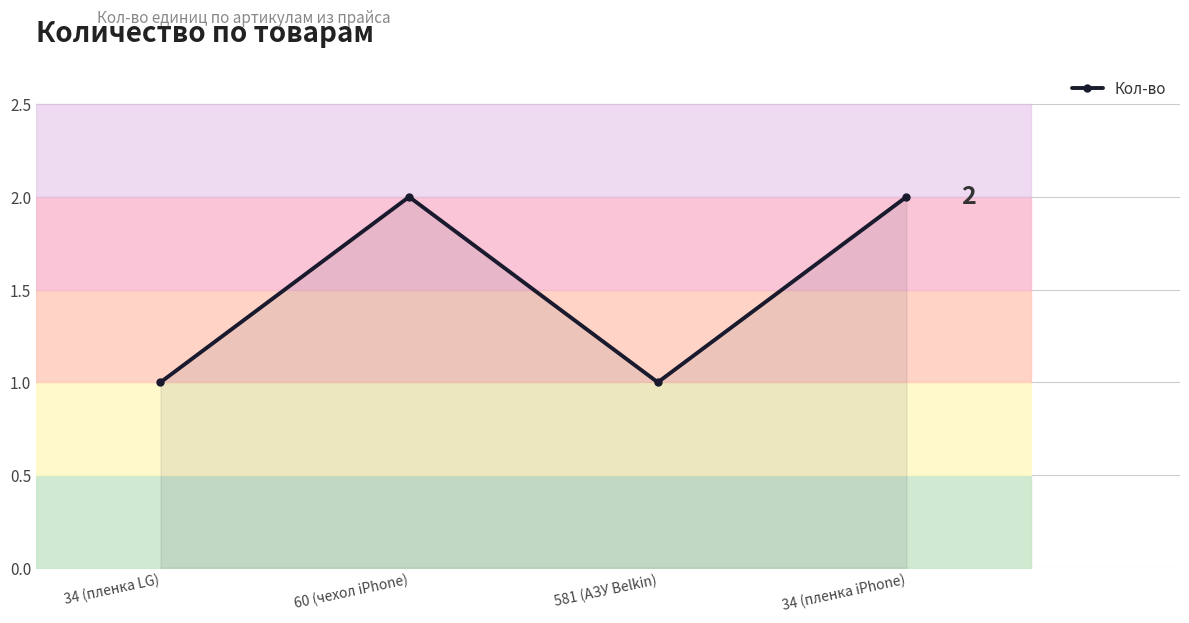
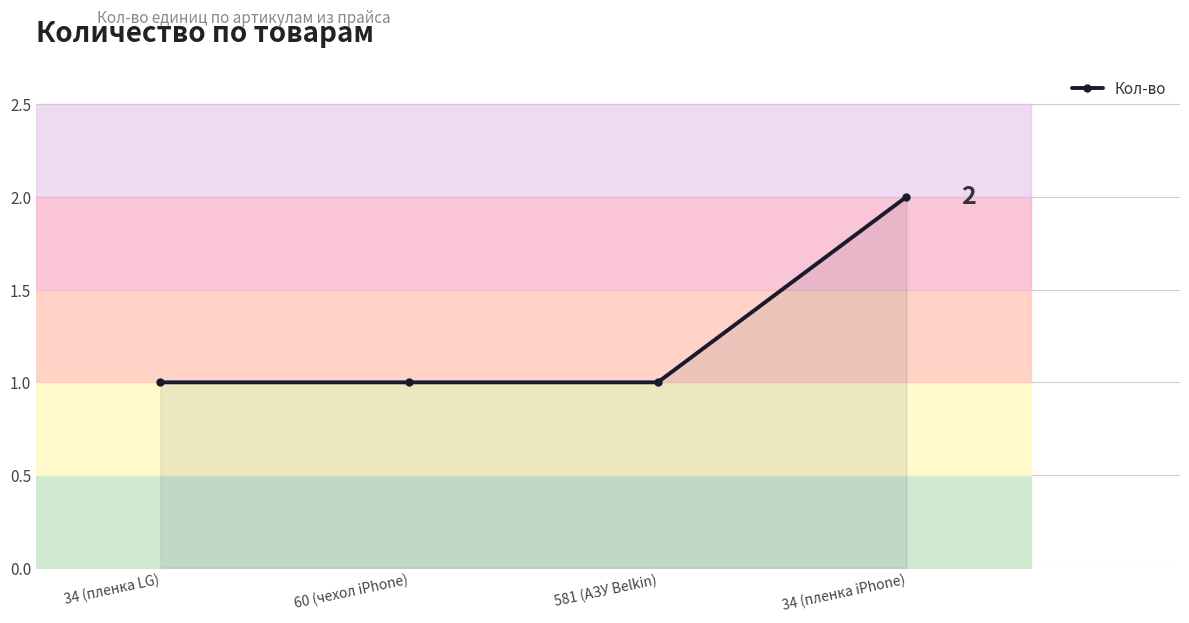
Кол-во, 60 (чехол iPhone): 2 -> 1
